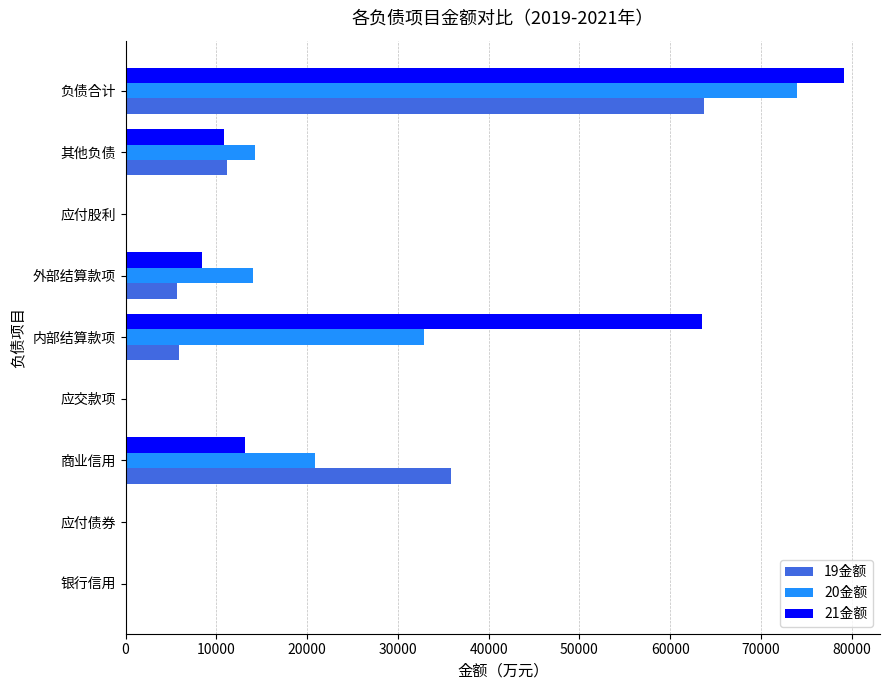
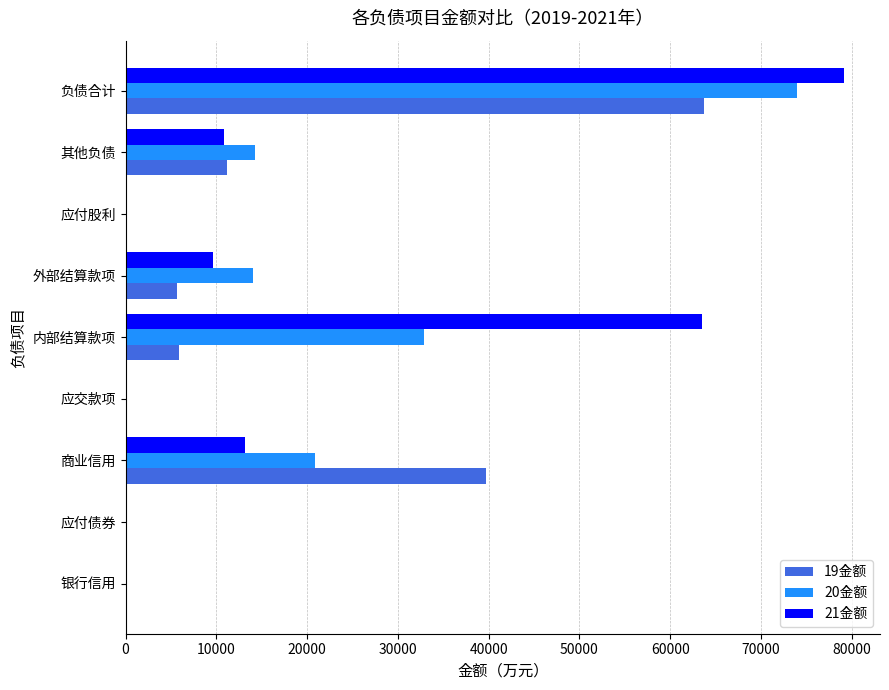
21金额, 外部结算款项: 8000 -> 10000
19金额, 商业信用: 36000 -> 40000
